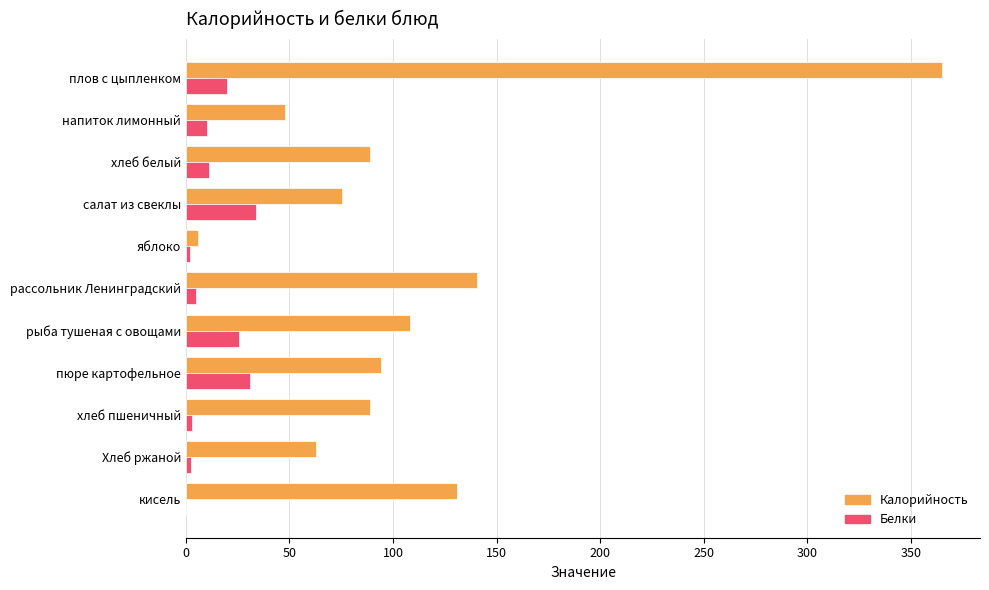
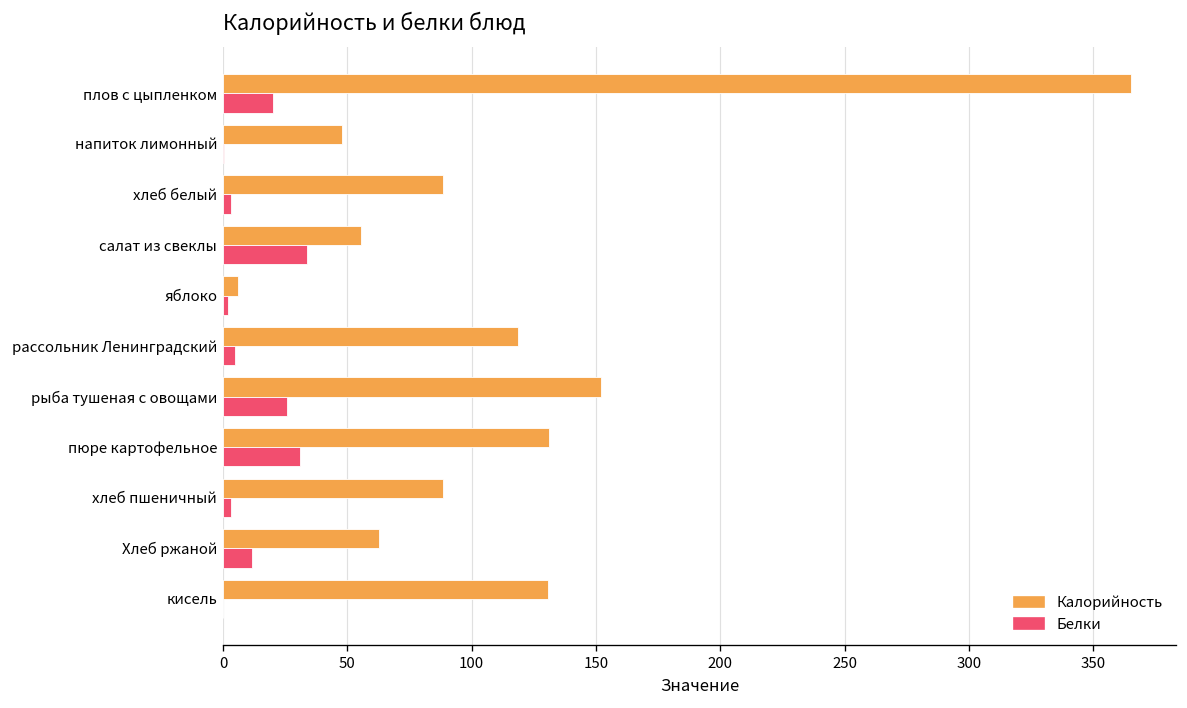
Белки, напиток лимонный: 10 -> 0
Белки, хлеб белый: 11 -> 3
Калорийность, салат из свеклы: 75 -> 56
Калорийность, рассольник Ленинградский: 141 -> 119
Калорийность, рыба тушеная с овощами: 108 -> 152
Калорийность, пюре картофельное: 94 -> 131
Белки, Хлеб ржаной: 3 -> 12
